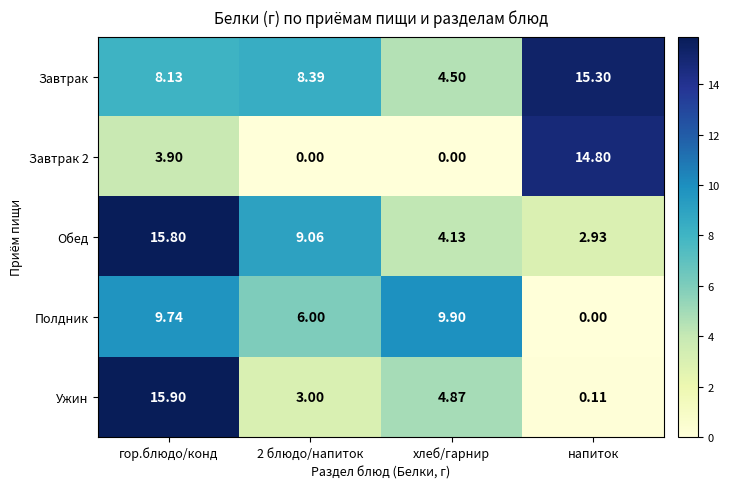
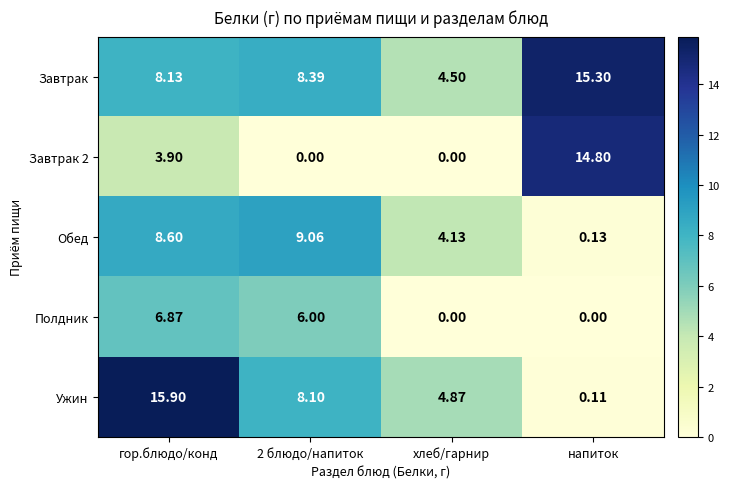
Обед, гор.блюдо/конд: 15.80 -> 8.60
Обед, напиток: 2.93 -> 0.13
Полдник, гор.блюдо/конд: 9.74 -> 6.87
Полдник, хлеб/гарнир: 9.90 -> 0.00
Ужин, 2 блюдо/напиток: 3.00 -> 8.10
